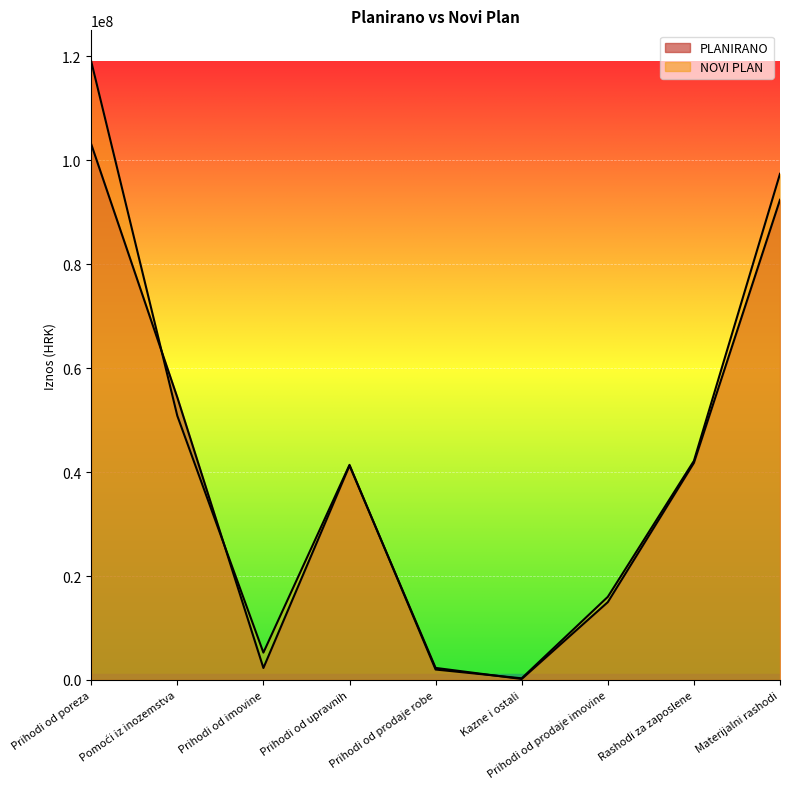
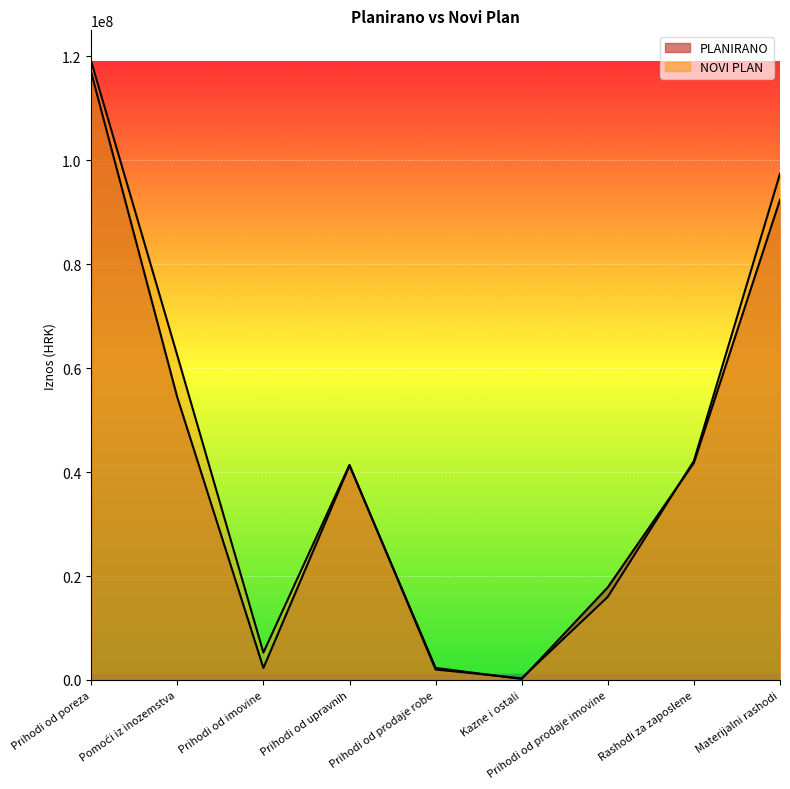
PLANIRANO, Prihodi od poreza: 103000000 -> 117000000
NOVI PLAN, Pomoći iz inozemstva: 51000000 -> 62000000
PLANIRANO, Prihodi od prodaje imovine: 15000000 -> 18000000
